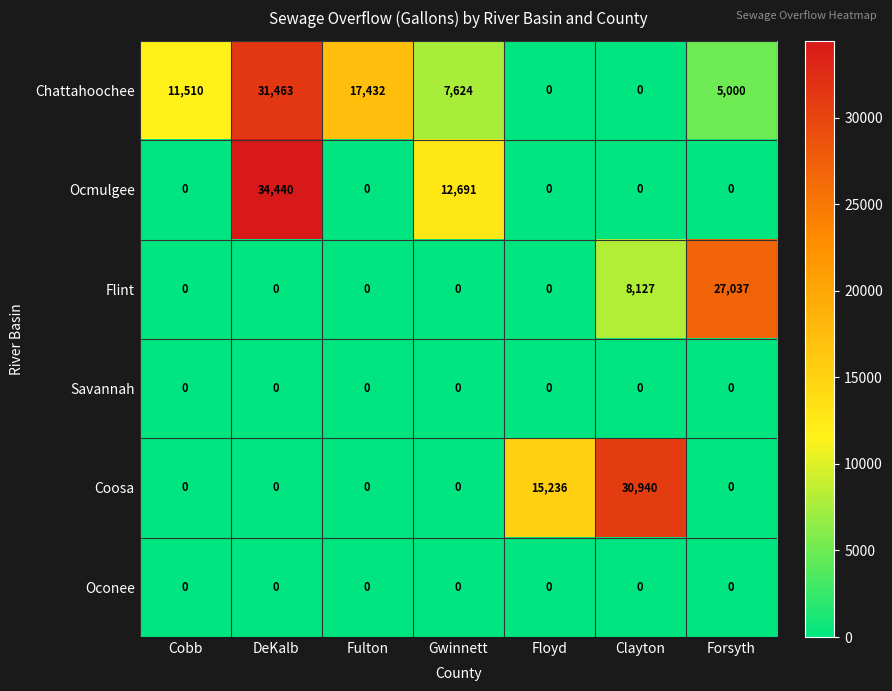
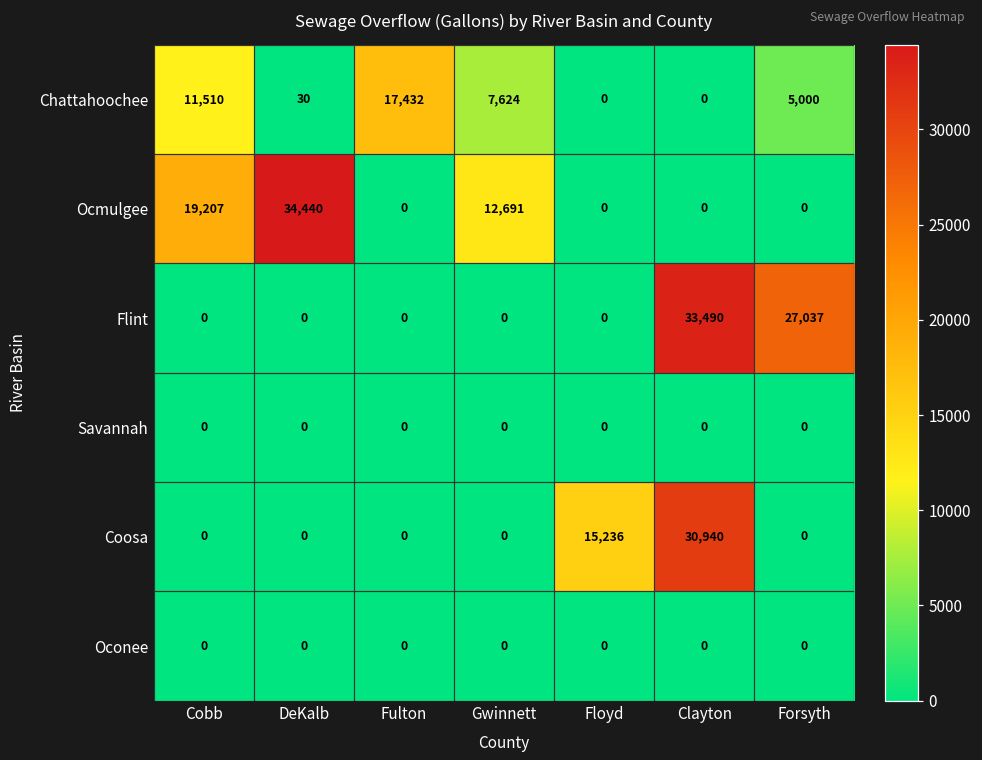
Chattahoochee, DeKalb: 31,463 -> 30
Ocmulgee, Cobb: 0 -> 19,207
Flint, Clayton: 8,127 -> 33,490
